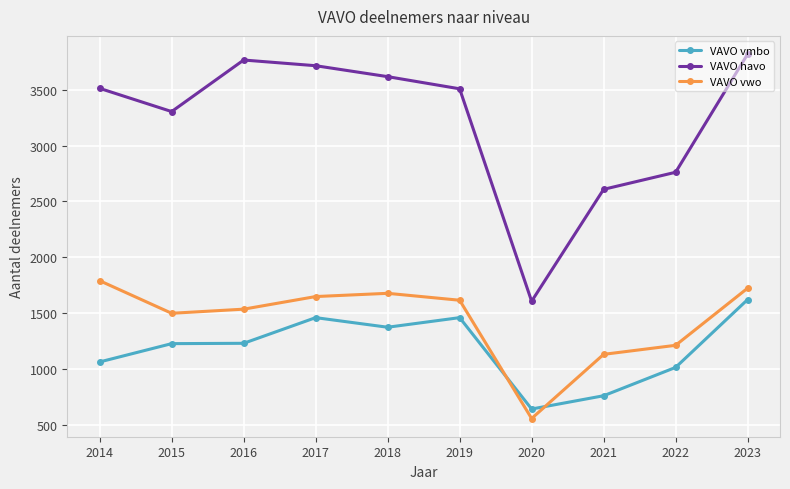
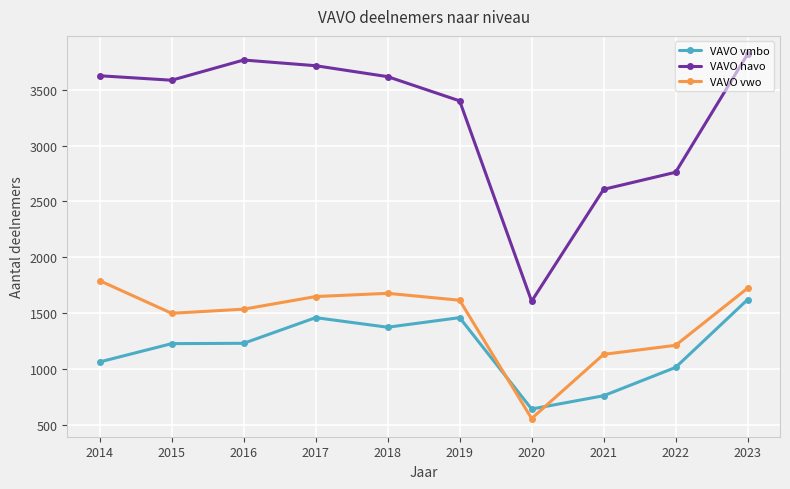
VAVO havo, 2014: 3510 -> 3630
VAVO havo, 2015: 3310 -> 3590
VAVO havo, 2019: 3510 -> 3400
